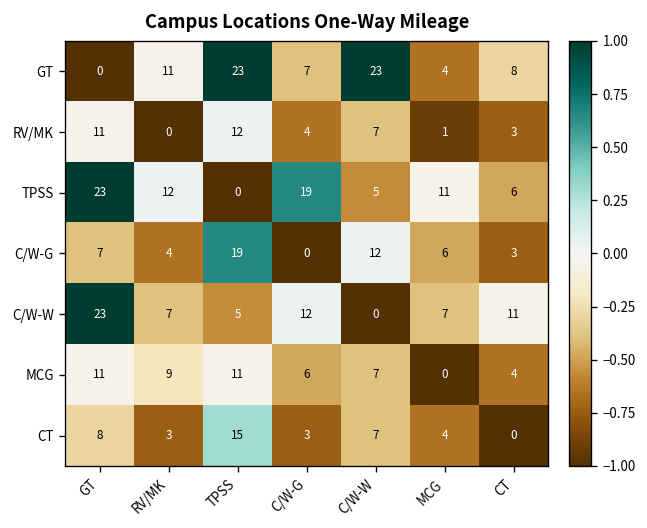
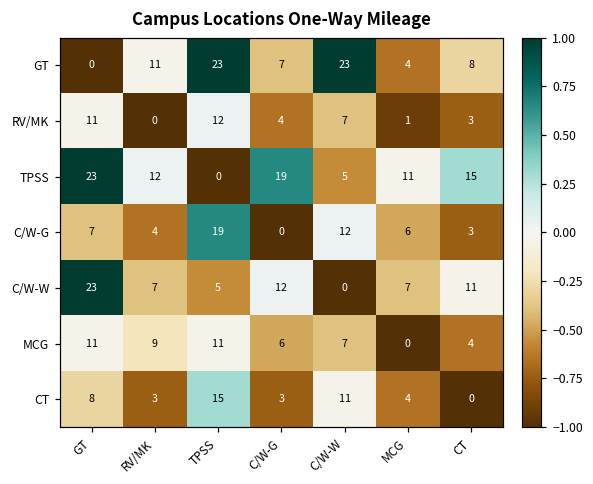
TPSS, CT: 6 -> 15
CT, C/W-W: 7 -> 11
